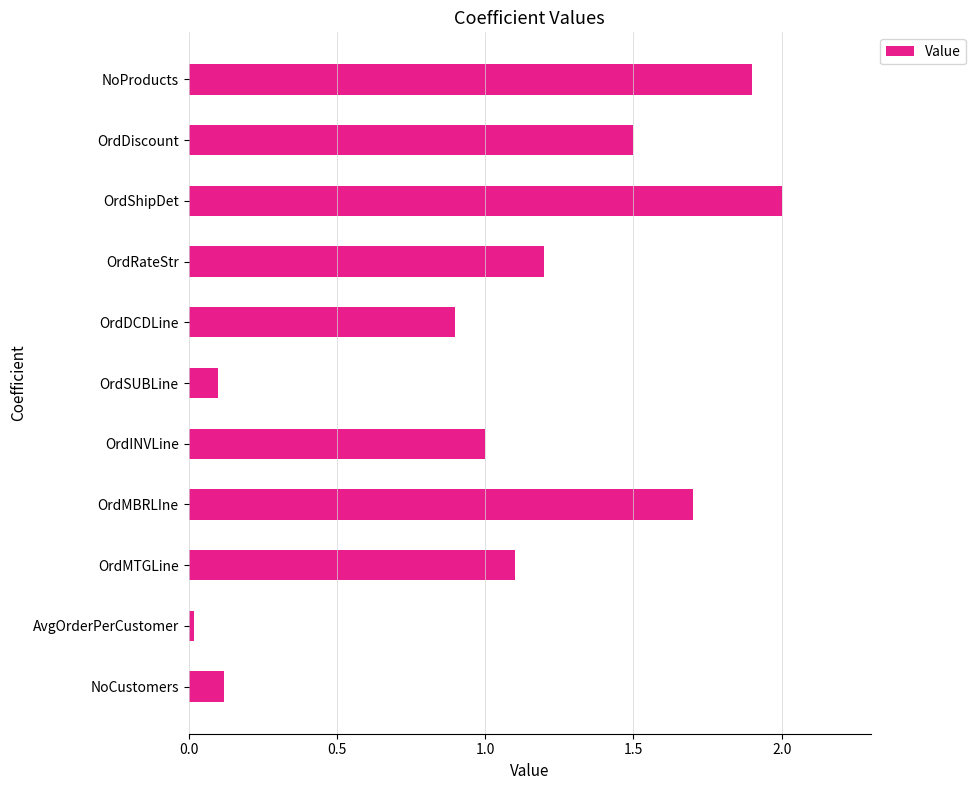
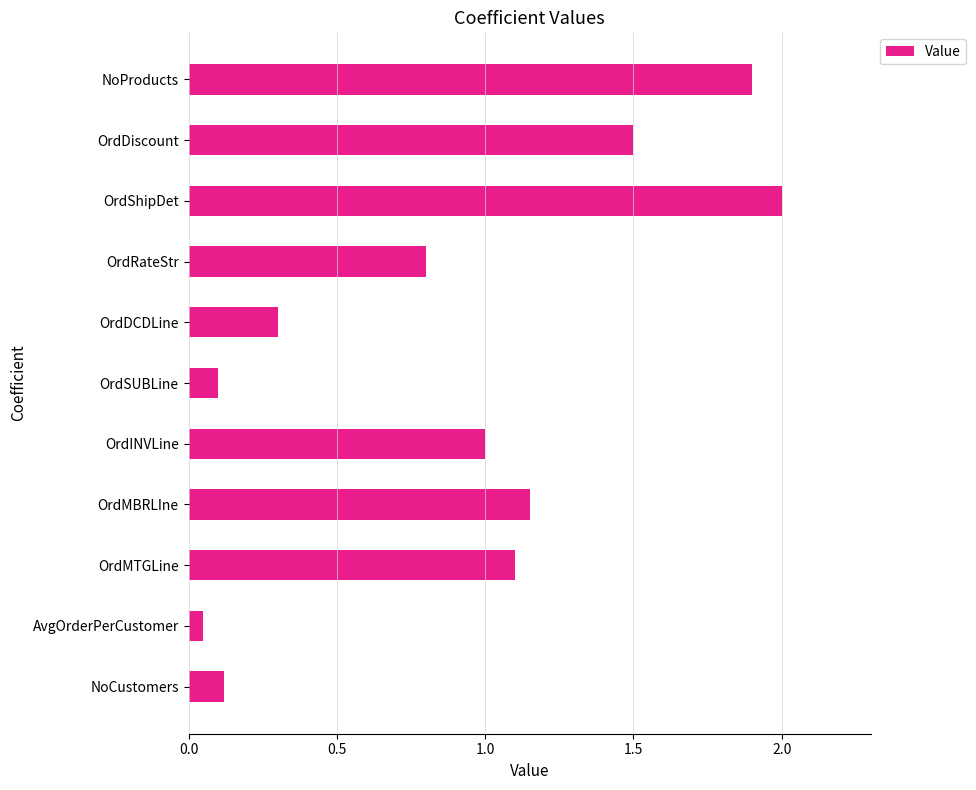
OrdRateStr: 1.2 -> 0.8
OrdDCDLine: 0.9 -> 0.3
OrdMBRLIne: 1.70 -> 1.15
AvgOrderPerCustomer: 0.02 -> 0.05
